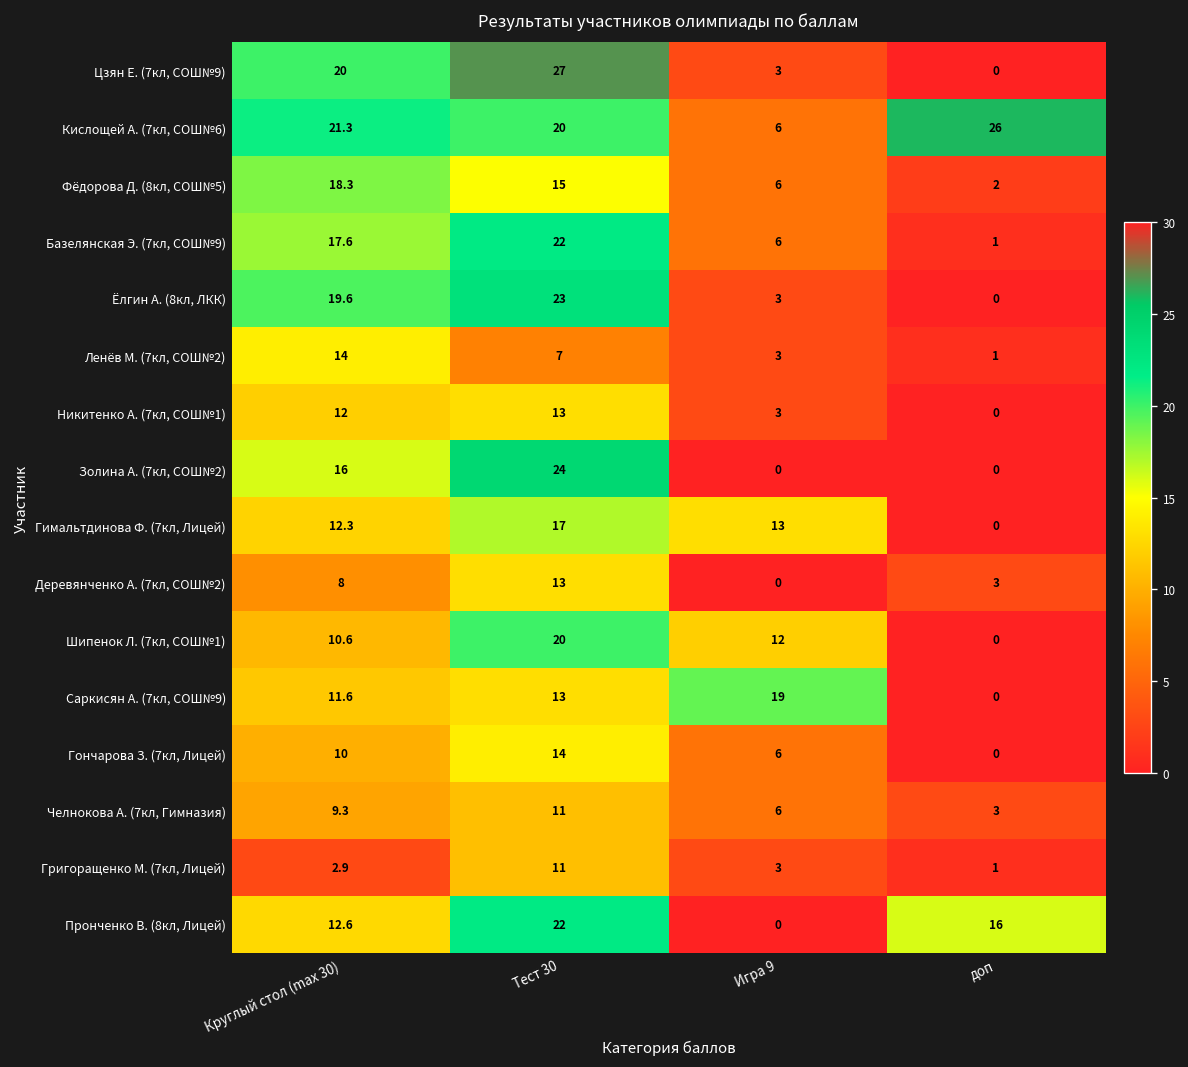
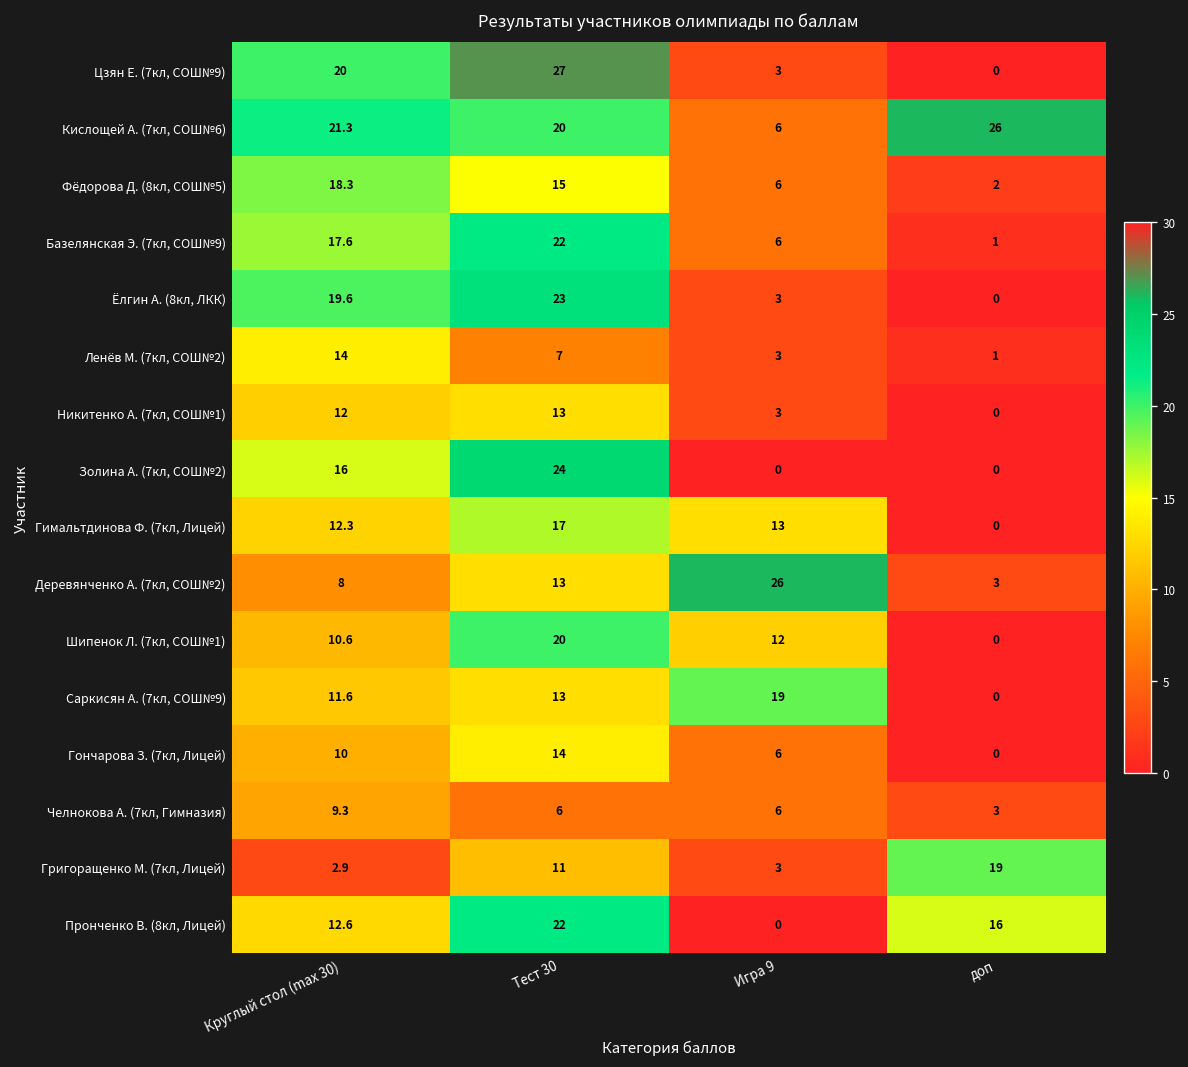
Деревянченко А. (7кл, СОШ№2), Игра 9: 0 -> 26
Челнокова А. (7кл, Гимназия), Тест 30: 11 -> 6
Григоращенко М. (7кл, Лицей), доп: 1 -> 19
